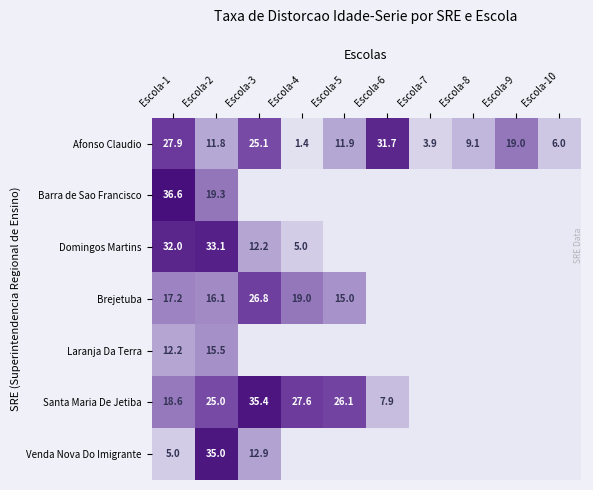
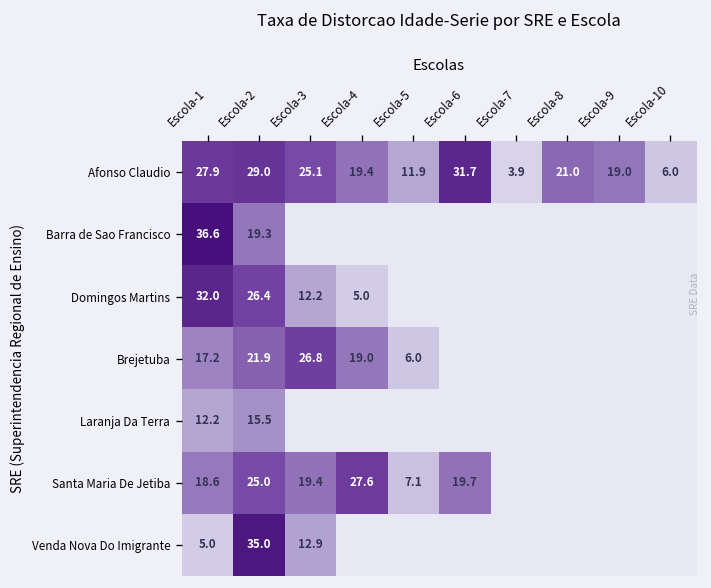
Afonso Claudio, Escola-2: 11.8 -> 29.0
Afonso Claudio, Escola-4: 1.4 -> 19.4
Afonso Claudio, Escola-8: 9.1 -> 21.0
Domingos Martins, Escola-2: 33.1 -> 26.4
Brejetuba, Escola-2: 16.1 -> 21.9
Brejetuba, Escola-5: 15.0 -> 6.0
Santa Maria De Jetiba, Escola-3: 35.4 -> 19.4
Santa Maria De Jetiba, Escola-5: 26.1 -> 7.1
Santa Maria De Jetiba, Escola-6: 7.9 -> 19.7
